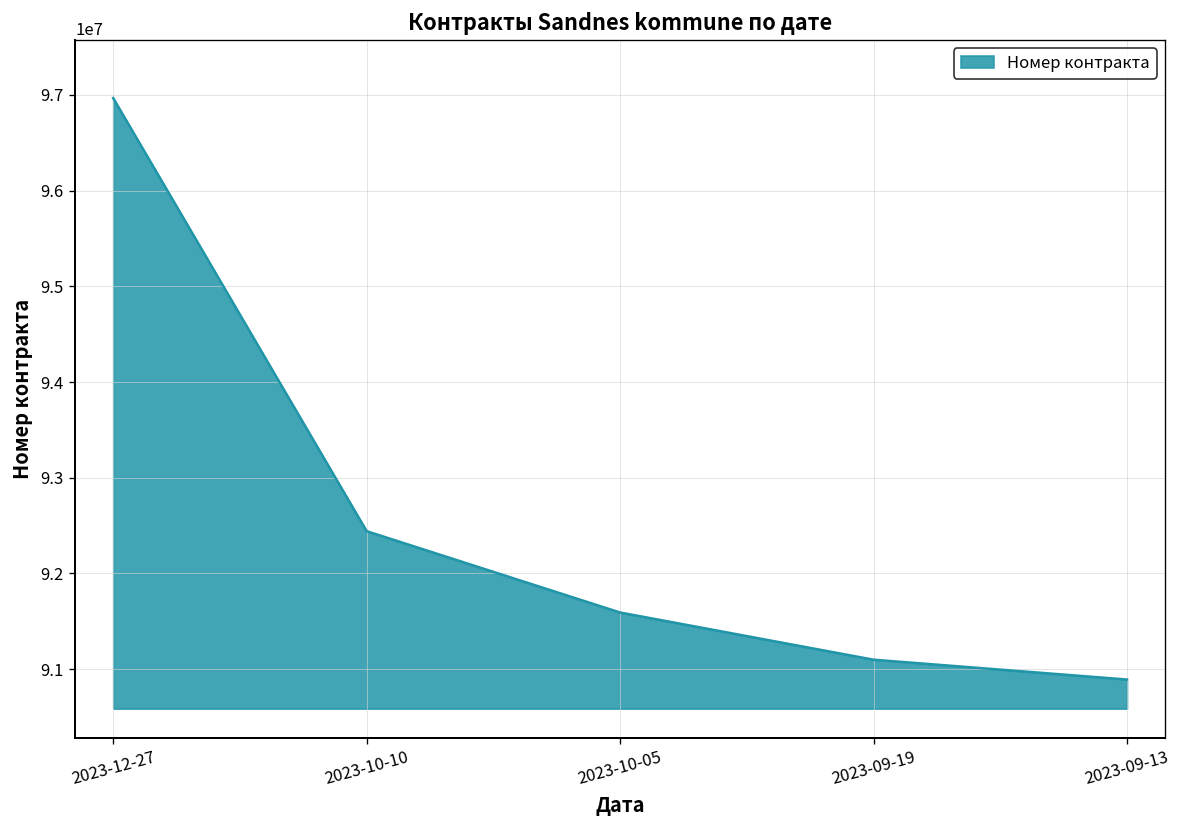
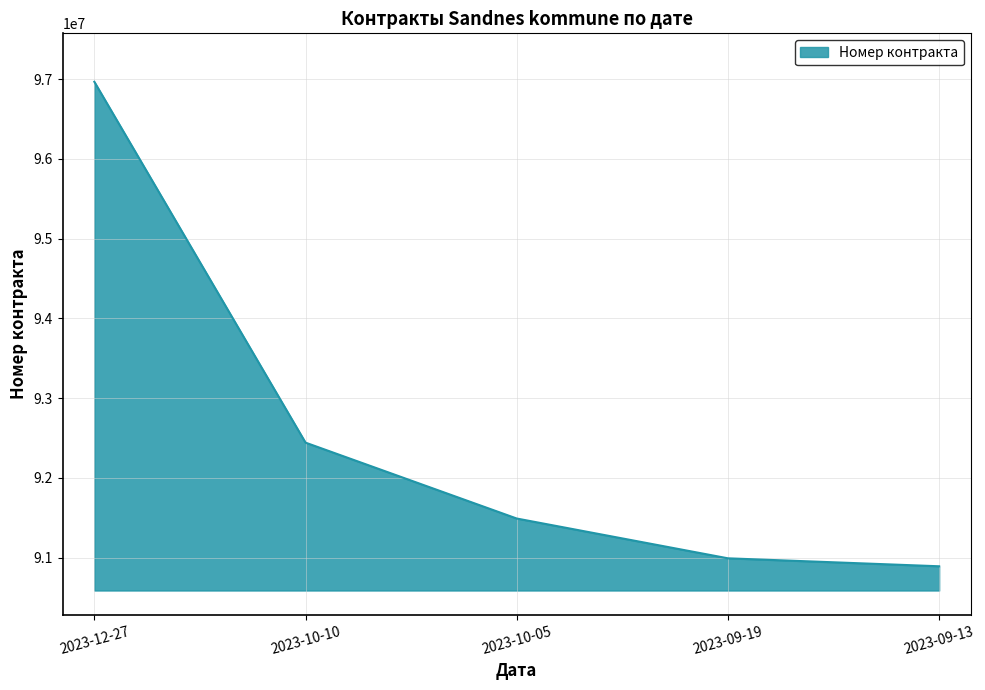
2023-10-05: 91600000 -> 91500000
2023-09-19: 91100000 -> 91000000
